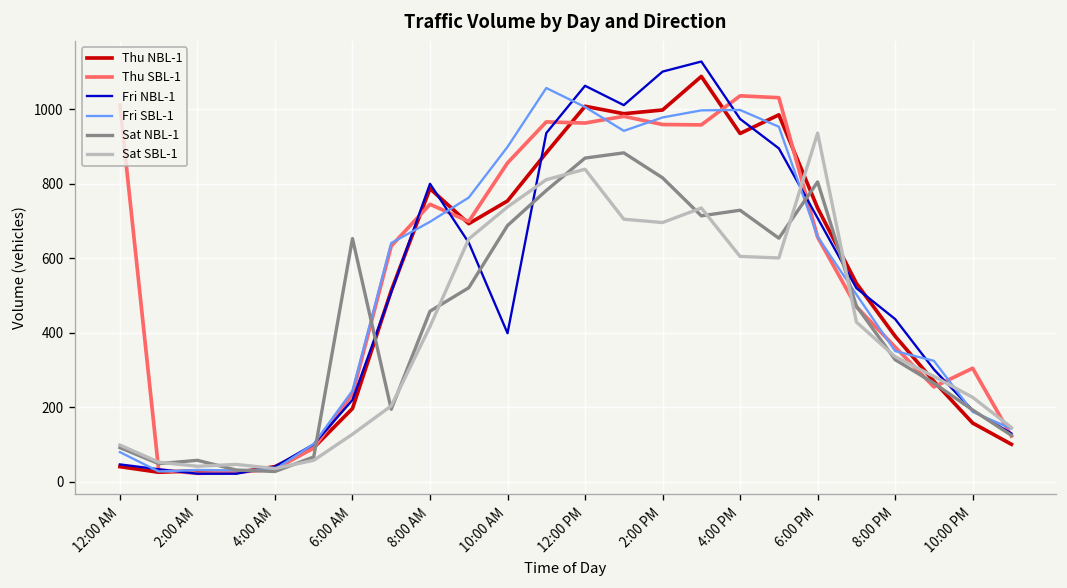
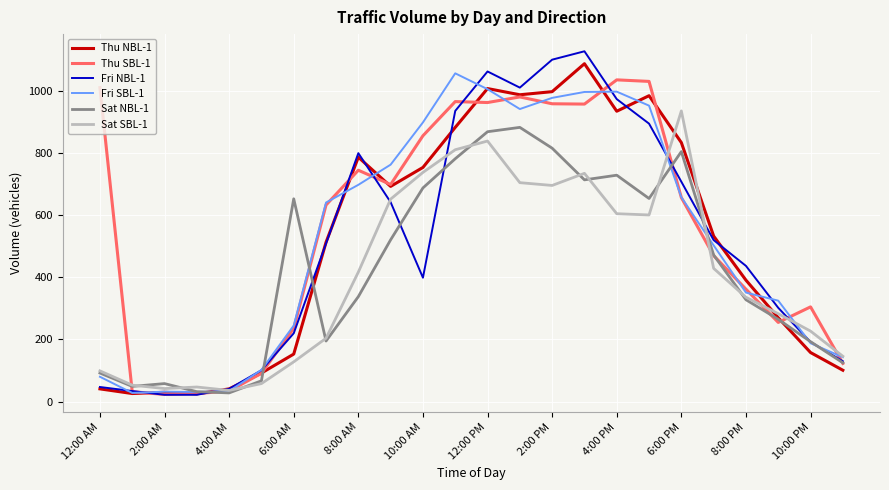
Thu NBL-1, 6:00 AM: 200 -> 150
Sat NBL-1, 8:00 AM: 460 -> 340
Thu NBL-1, 6:00 PM: 740 -> 830
